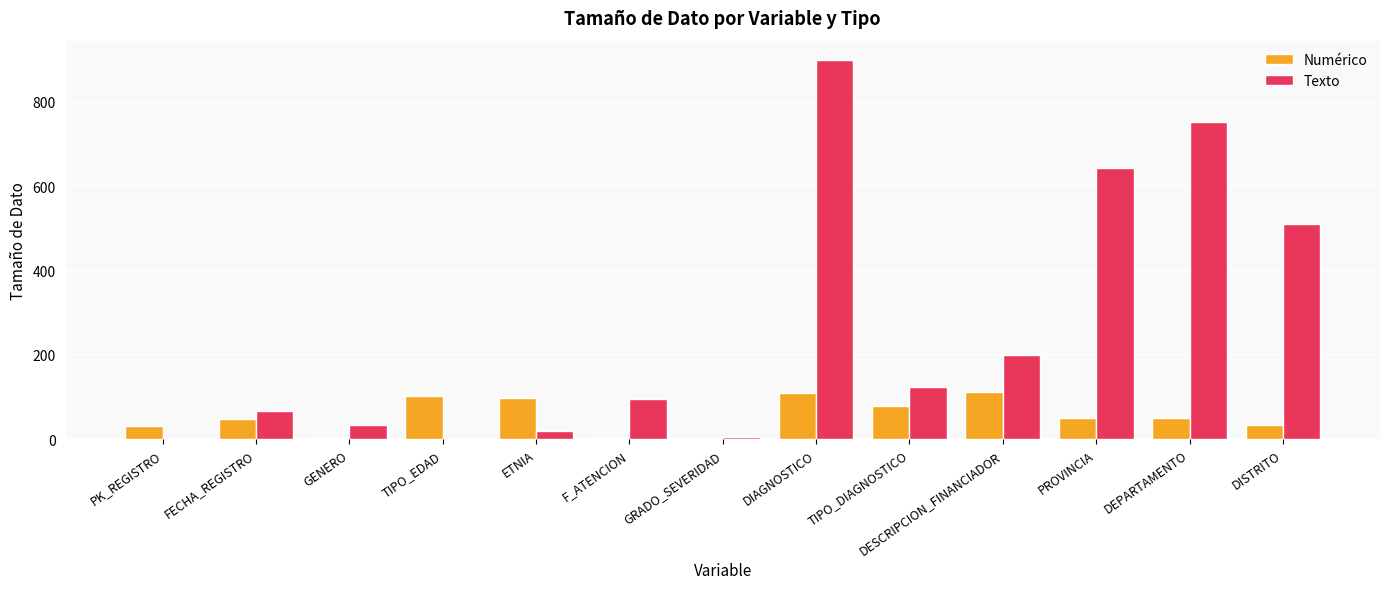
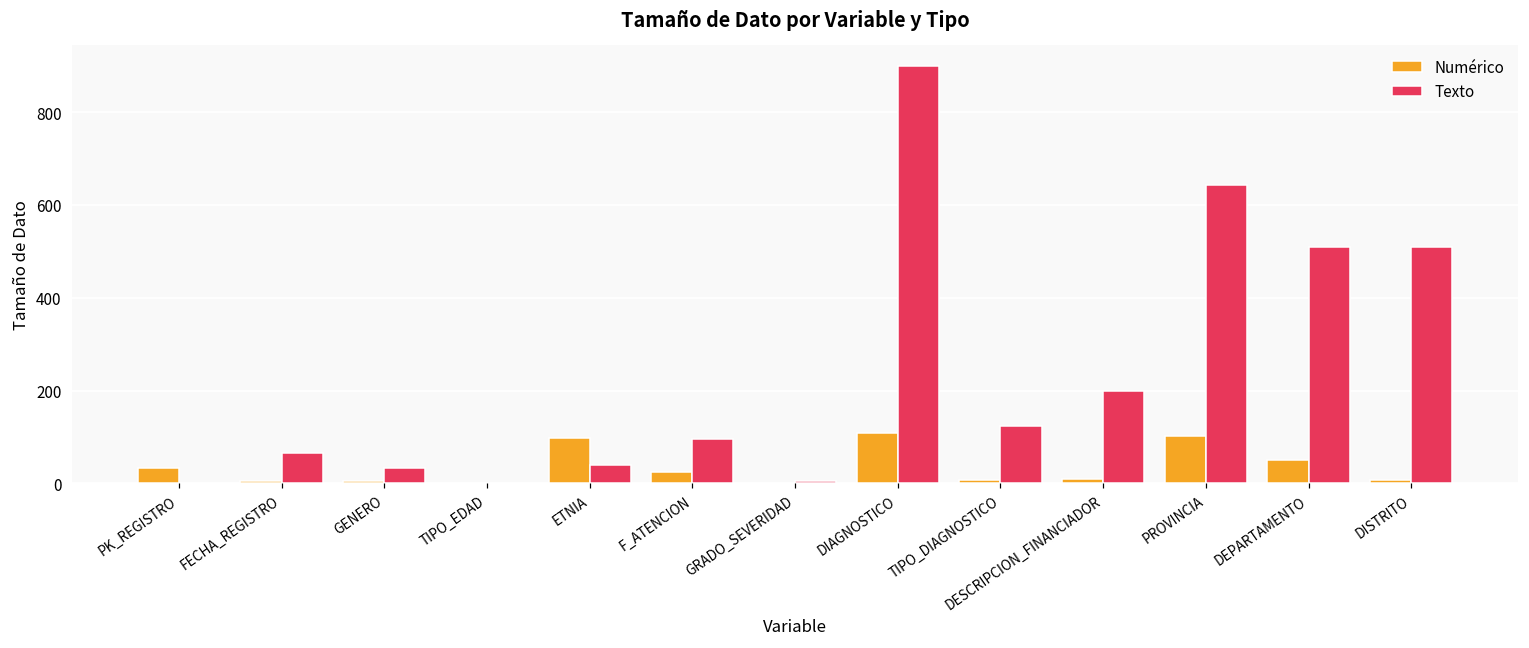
Numérico, FECHA_REGISTRO: 50 -> 0
Numérico, TIPO_EDAD: 100 -> 0
Texto, ETNIA: 20 -> 40
Numérico, F_ATENCION: 0 -> 30
Numérico, TIPO_DIAGNOSTICO: 80 -> 10
Numérico, DESCRIPCION_FINANCIADOR: 110 -> 10
Numérico, PROVINCIA: 50 -> 100
Texto, DEPARTAMENTO: 750 -> 510
Numérico, DISTRITO: 30 -> 10
